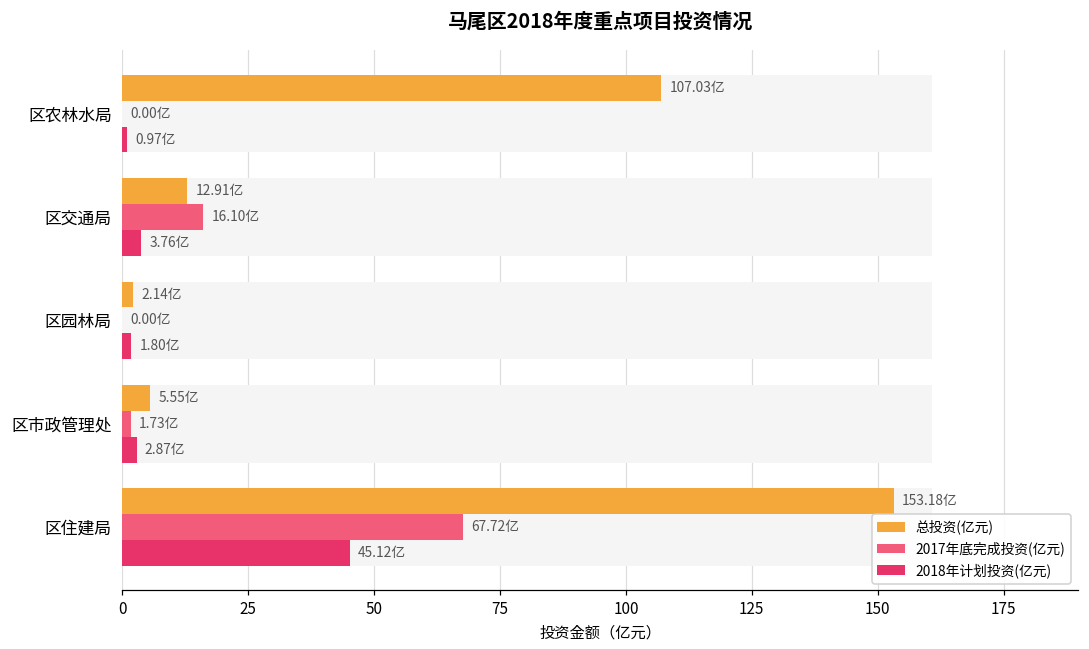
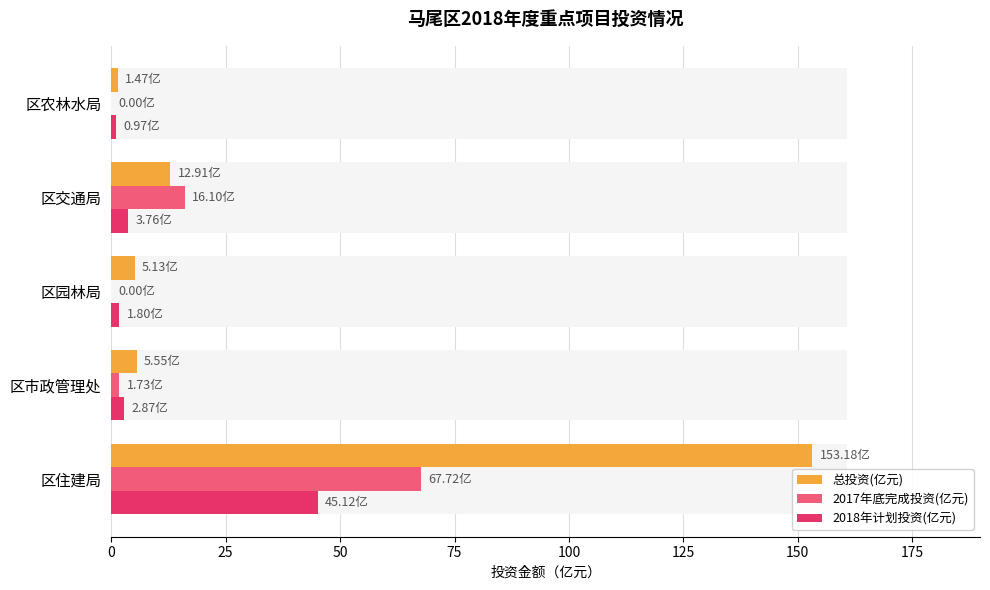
总投资(亿元), 区农林水局: 107.03亿 -> 1.47亿
总投资(亿元), 区园林局: 2.14亿 -> 5.13亿
